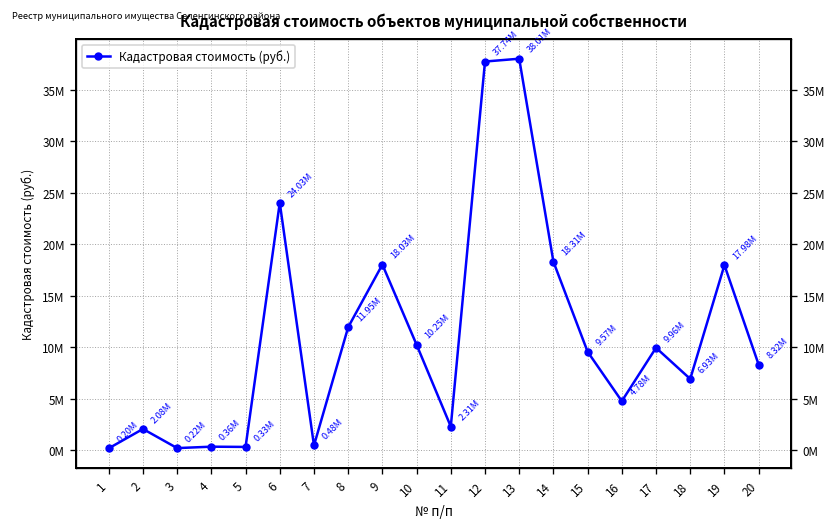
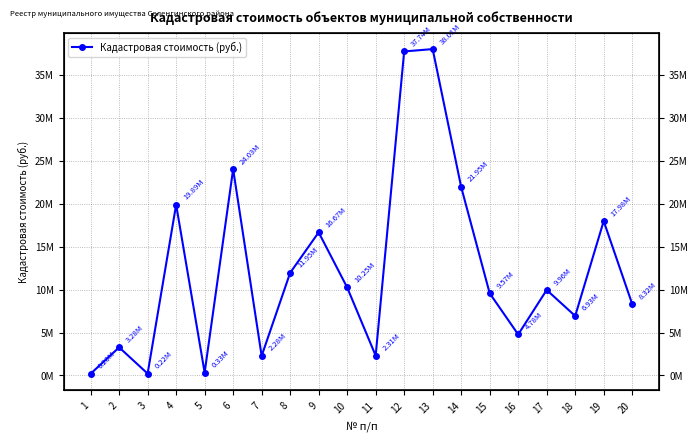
2: 2.08M -> 3.28M
4: 0.36M -> 19.89M
7: 0.48M -> 2.28M
9: 18.03M -> 16.67M
14: 18.31M -> 21.95M
